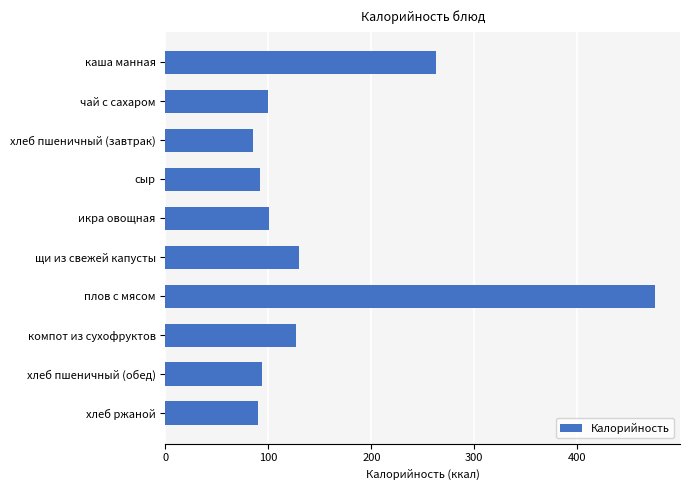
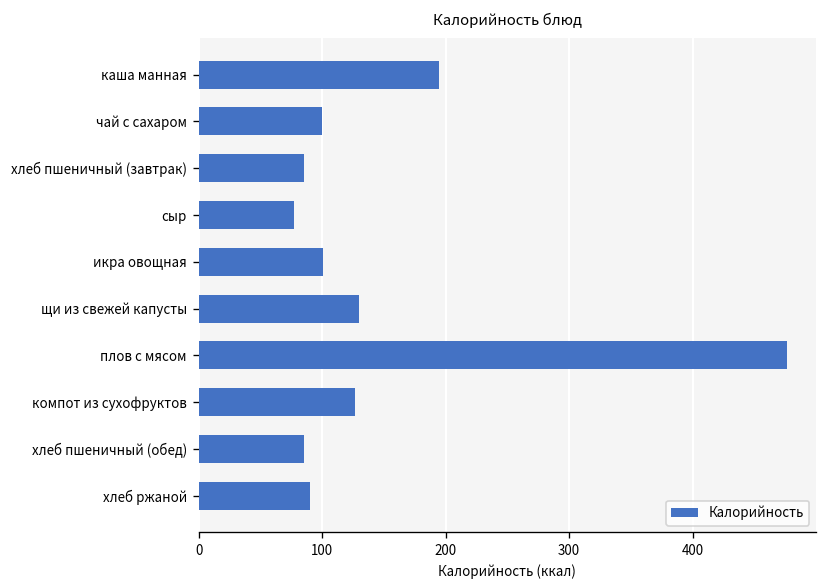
каша манная: 263 -> 195
сыр: 92 -> 77
хлеб пшеничный (обед): 94 -> 85
